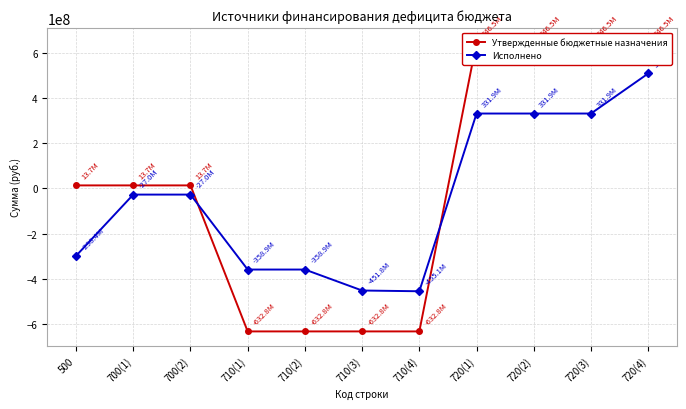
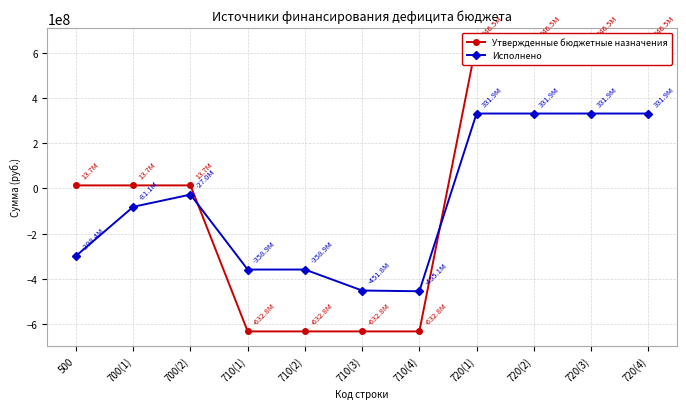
Исполнено, 700(1): -27.0M -> -81.1M
Исполнено, 720(4): 510000000 -> 330000000
